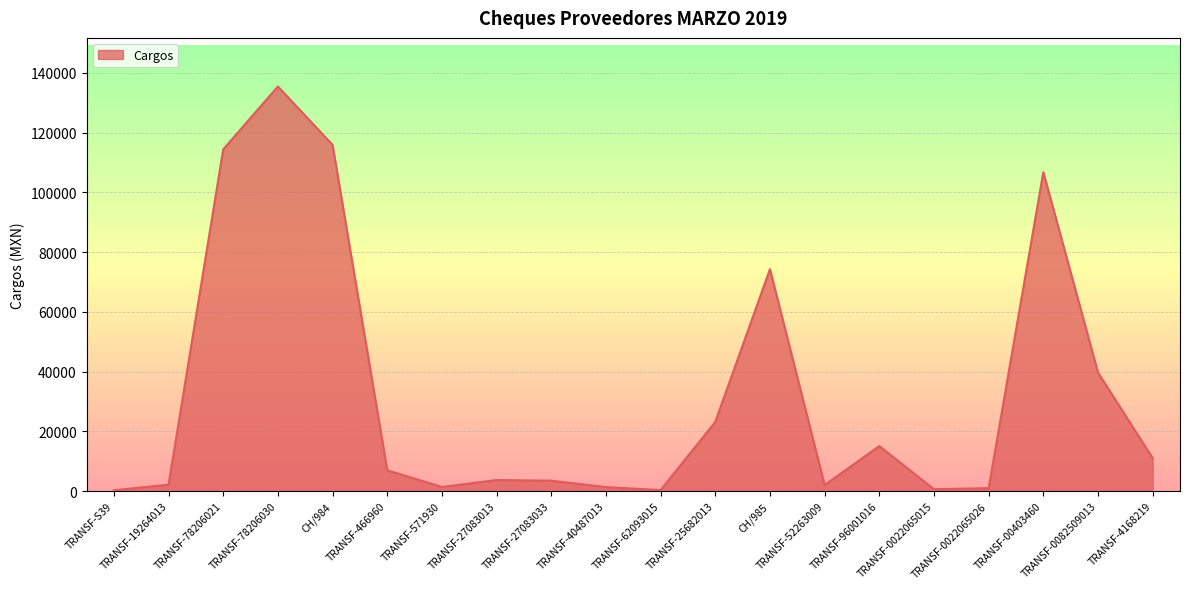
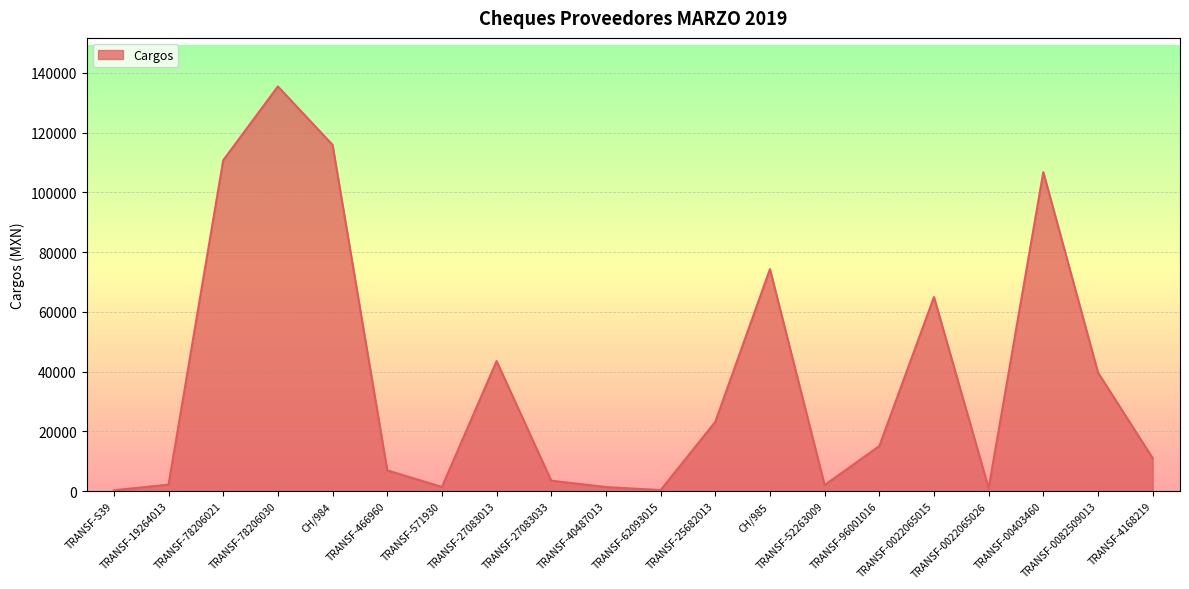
TRANSF-78206021: 114000 -> 111000
TRANSF-27083013: 4000 -> 44000
TRANSF-0022065015: 1000 -> 65000
